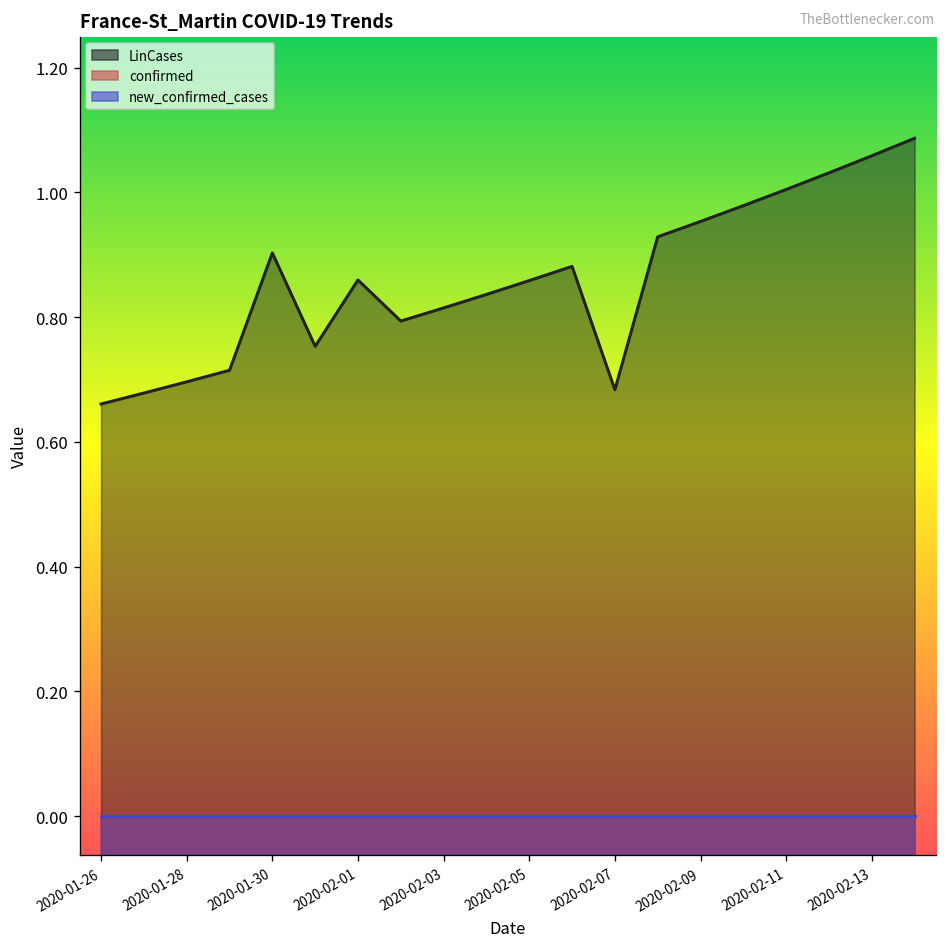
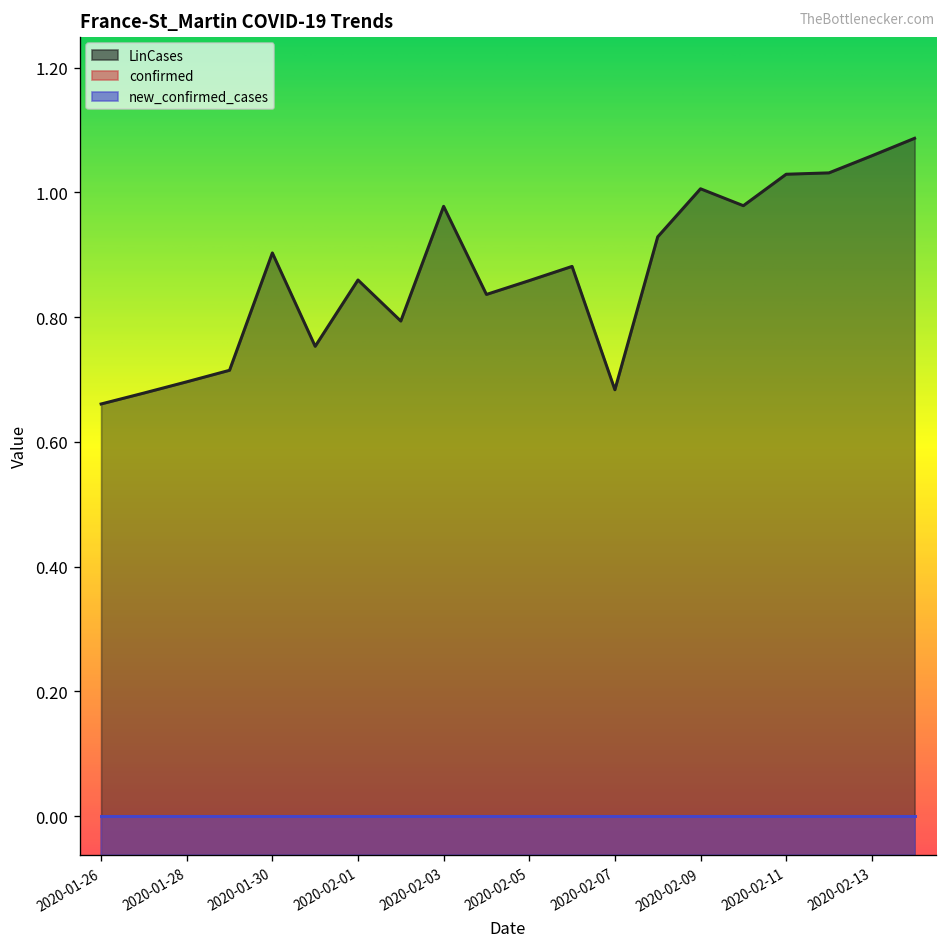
LinCases, 2020-02-03: 0.81 -> 0.98
LinCases, 2020-02-09: 0.95 -> 1.01
LinCases, 2020-02-11: 1.00 -> 1.03
